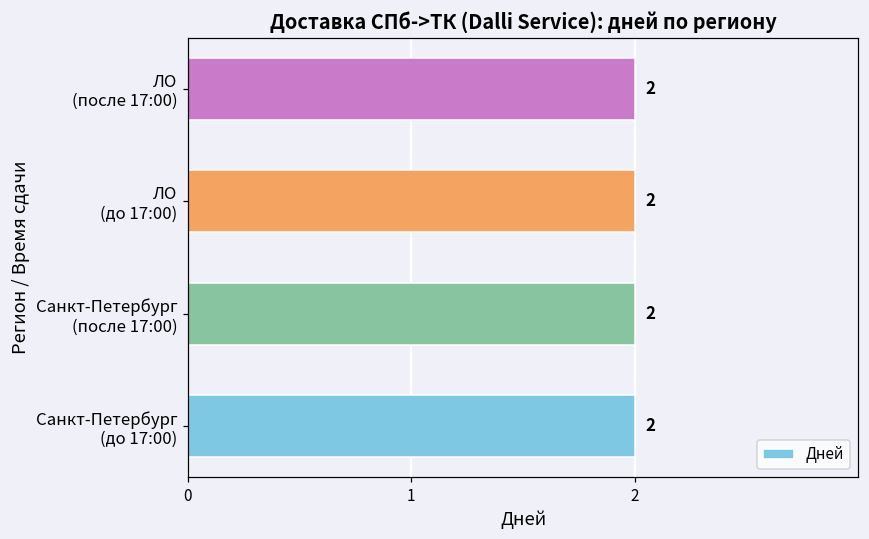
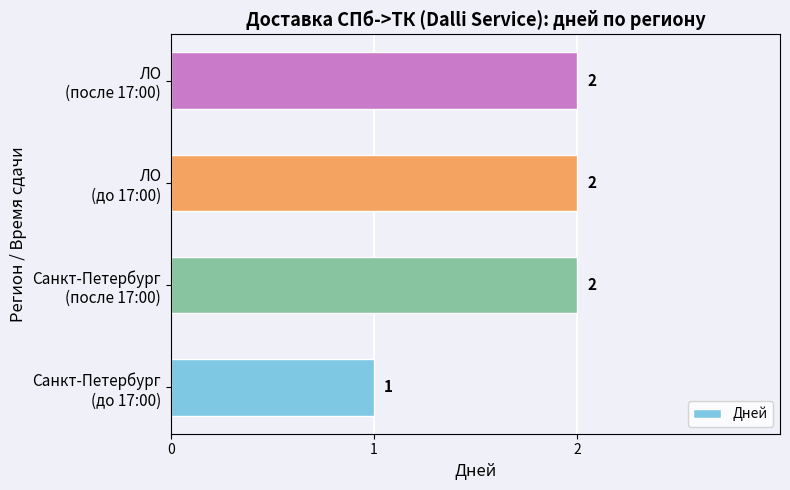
Санкт-Петербург (до 17:00): 2 -> 1
